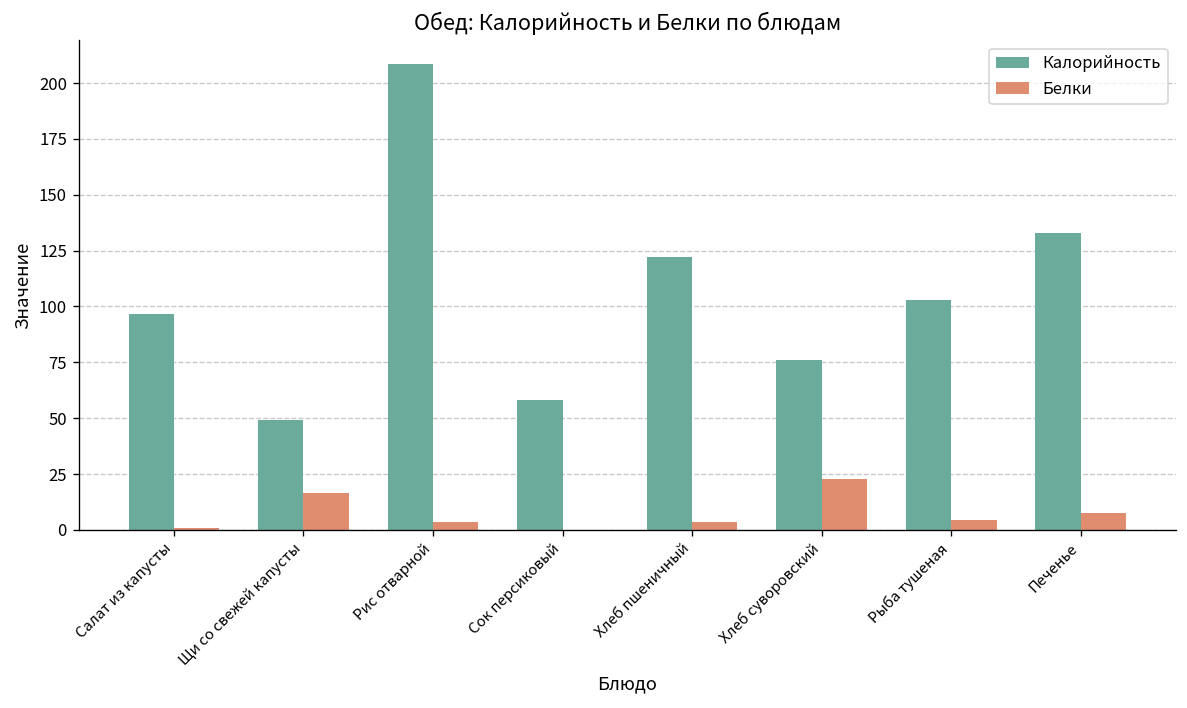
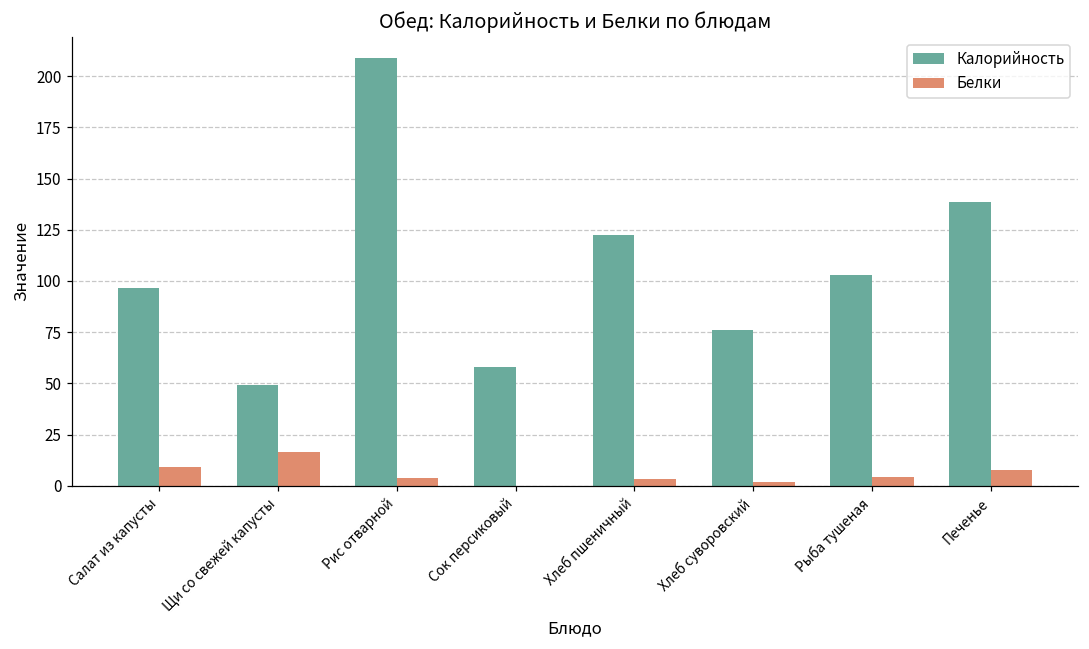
Белки, Салат из капусты: 1 -> 9
Белки, Хлеб суворовский: 23 -> 2
Калорийность, Печенье: 133 -> 138
